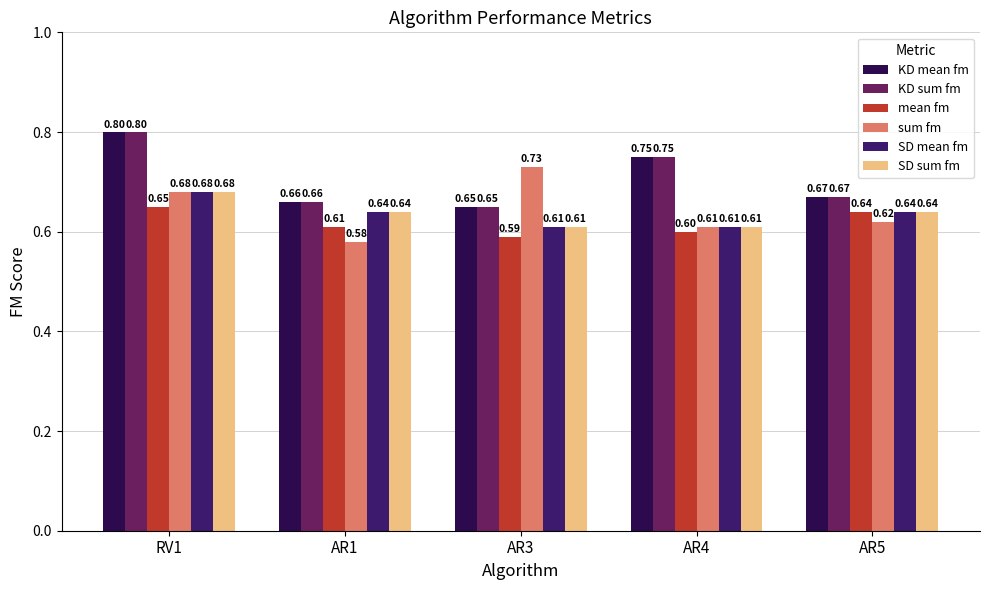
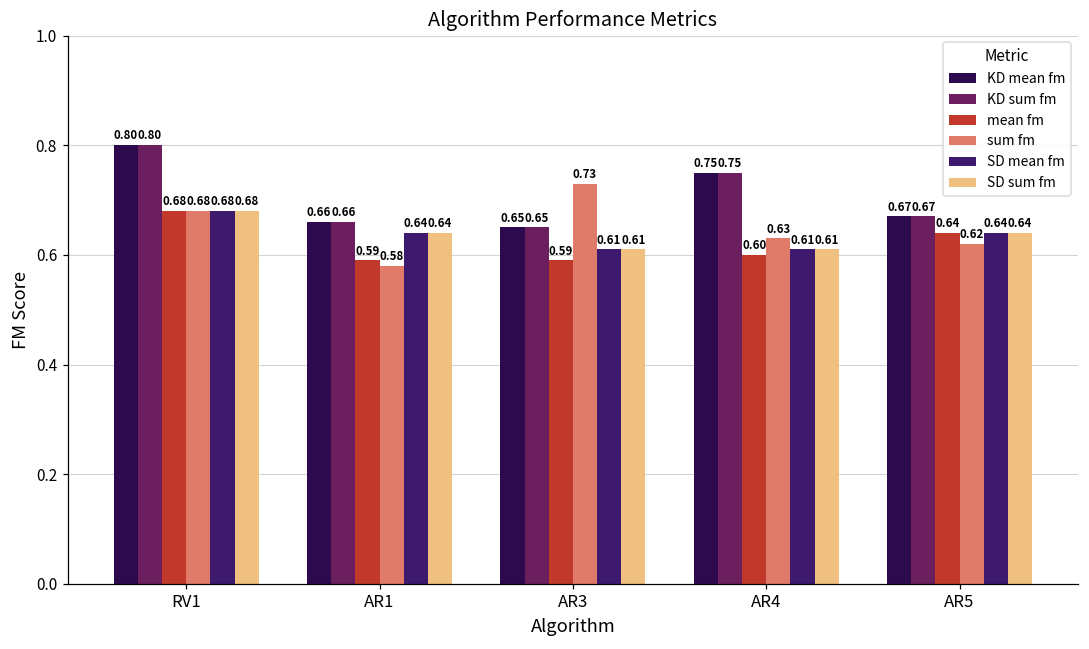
mean fm, RV1: 0.65 -> 0.68
mean fm, AR1: 0.61 -> 0.59
sum fm, AR4: 0.61 -> 0.63
